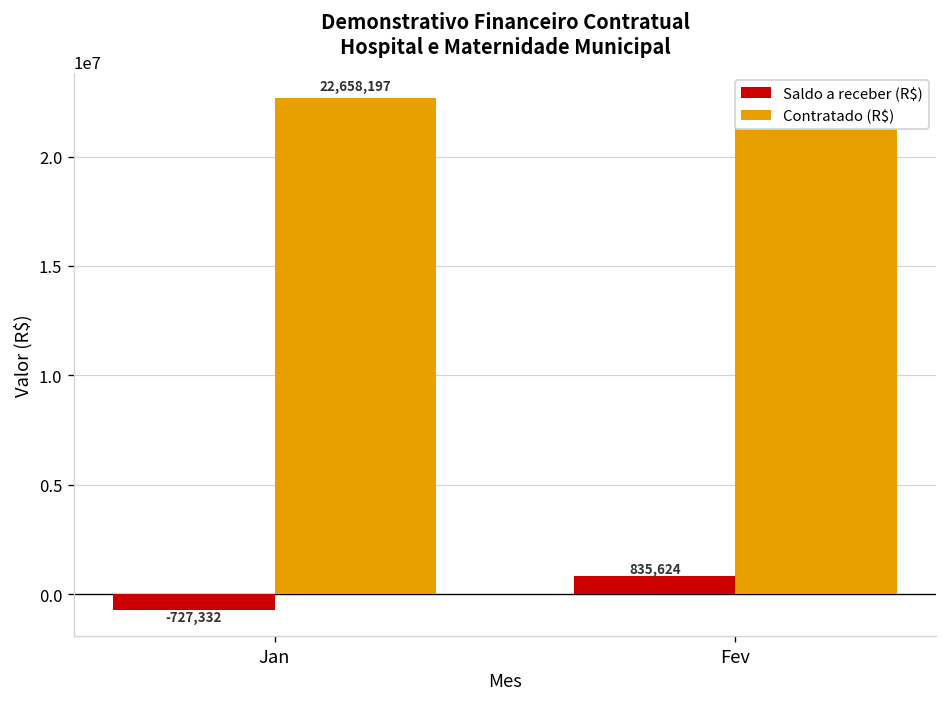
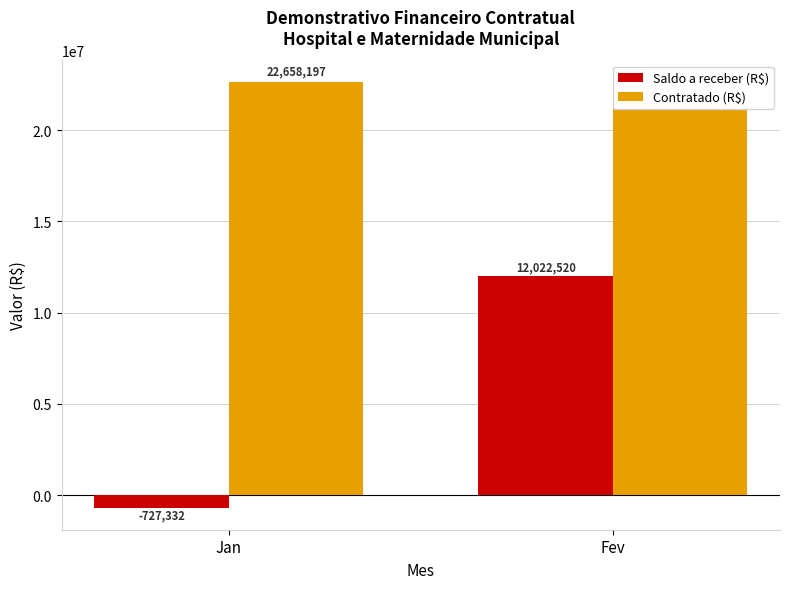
Saldo a receber (R$), Fev: 835,624 -> 12,022,520
